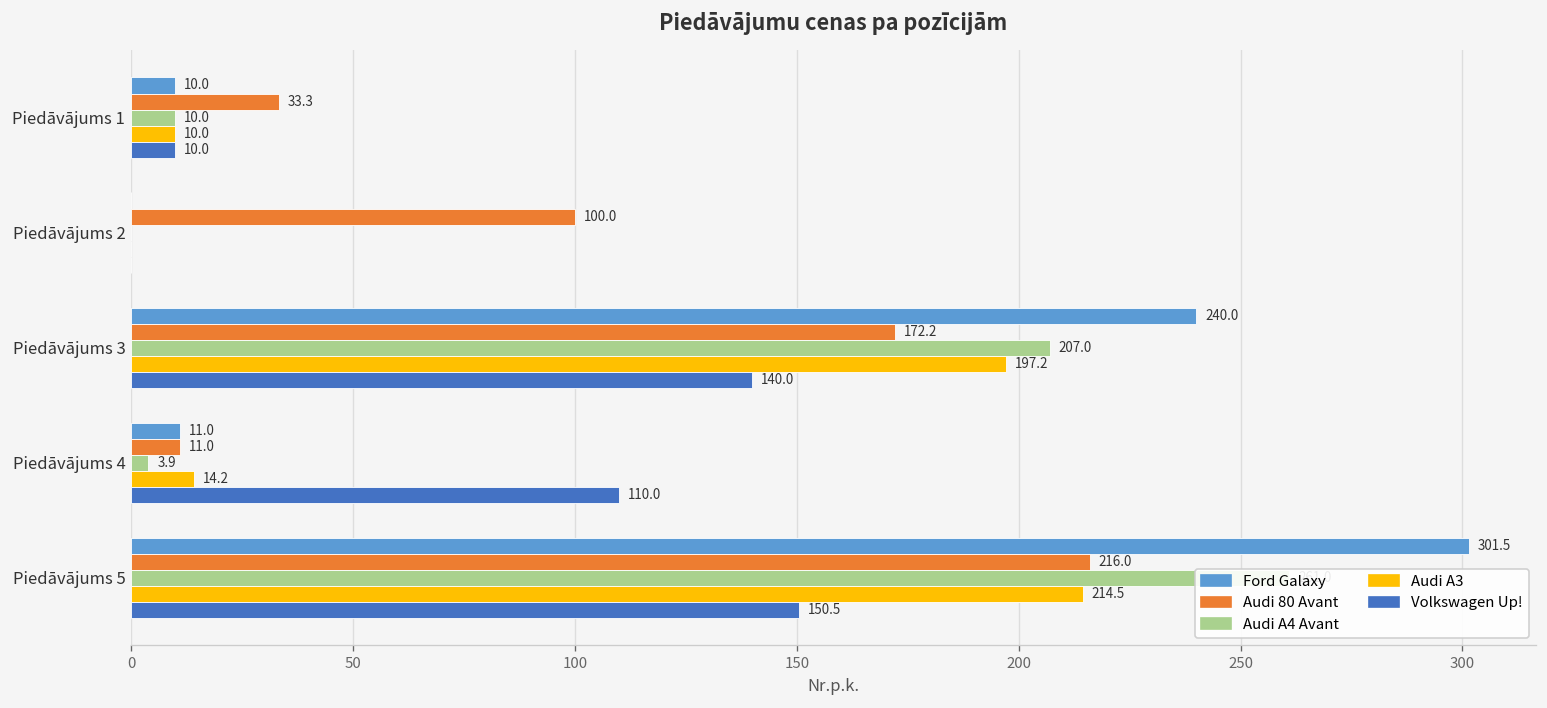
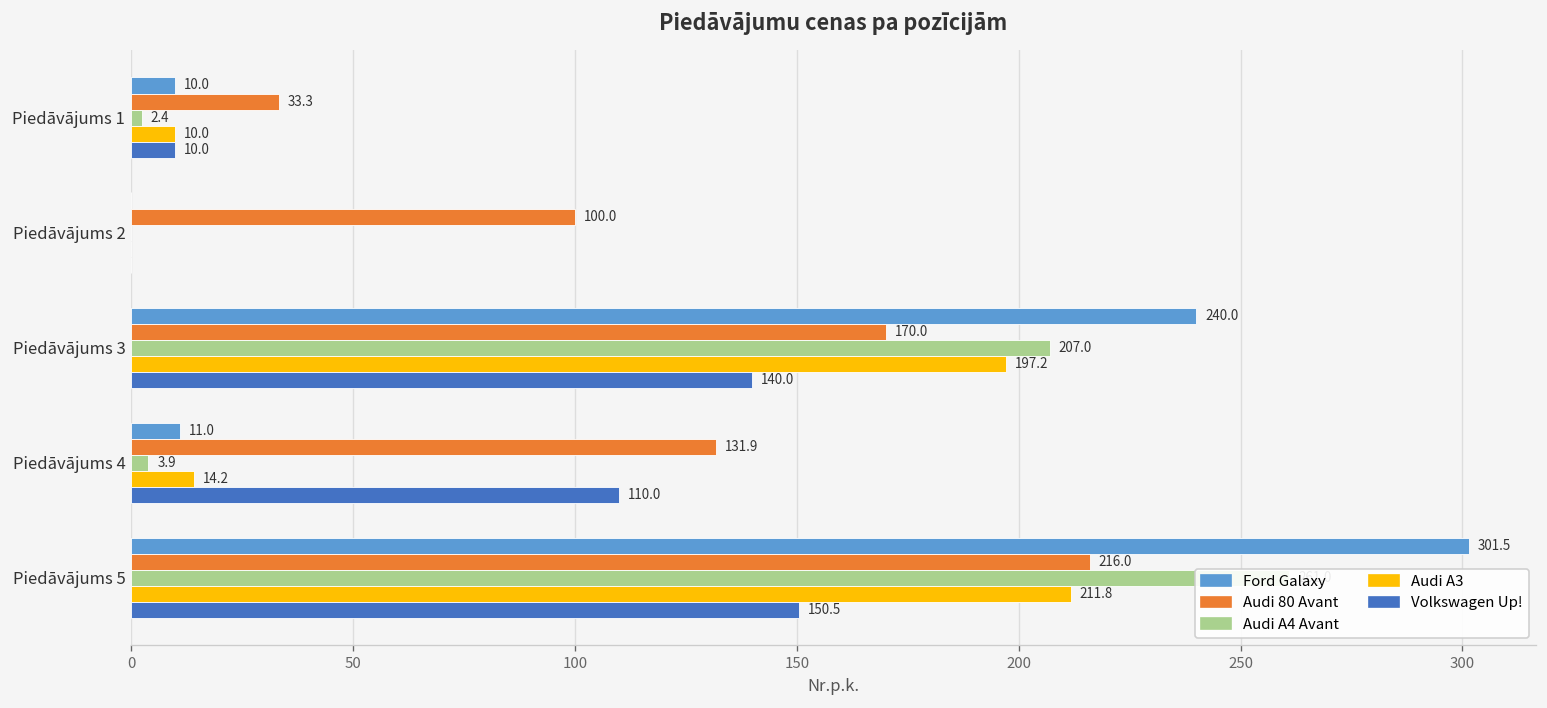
Audi A4 Avant, Piedāvājums 1: 10.0 -> 2.4
Audi 80 Avant, Piedāvājums 3: 172.2 -> 170.0
Audi 80 Avant, Piedāvājums 4: 11.0 -> 131.9
Audi A3, Piedāvājums 5: 214.5 -> 211.8
